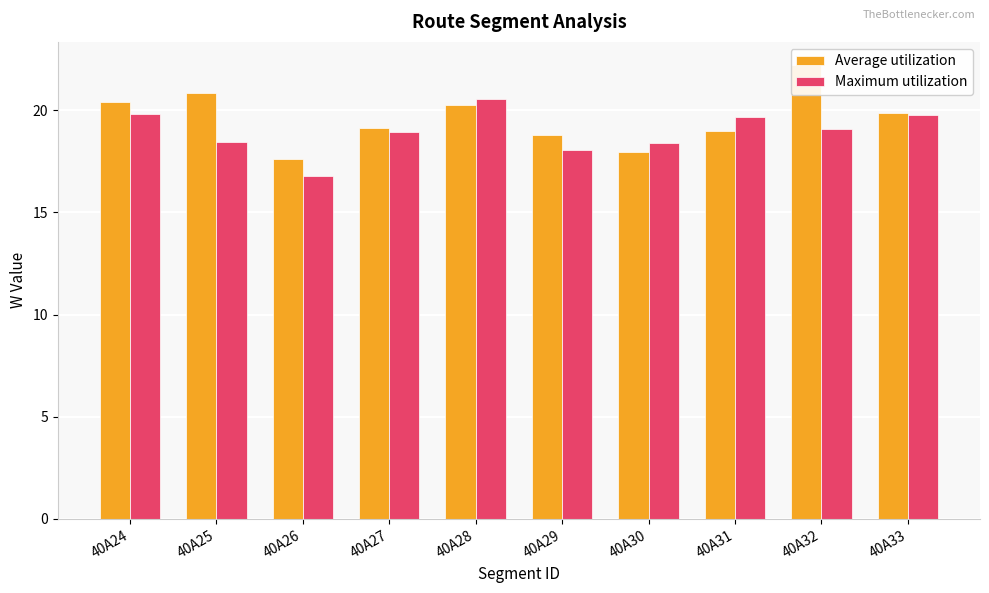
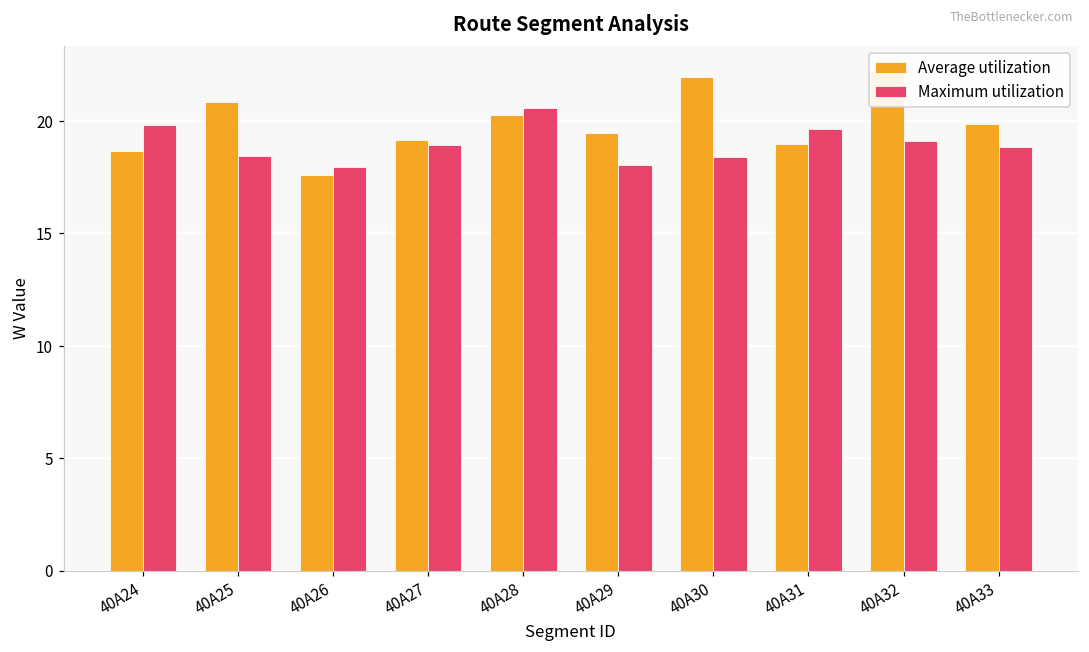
Average utilization, 40A24: 20.4 -> 18.7
Maximum utilization, 40A26: 16.8 -> 18.0
Average utilization, 40A29: 18.8 -> 19.5
Average utilization, 40A30: 17.9 -> 21.9
Maximum utilization, 40A33: 19.7 -> 18.9
